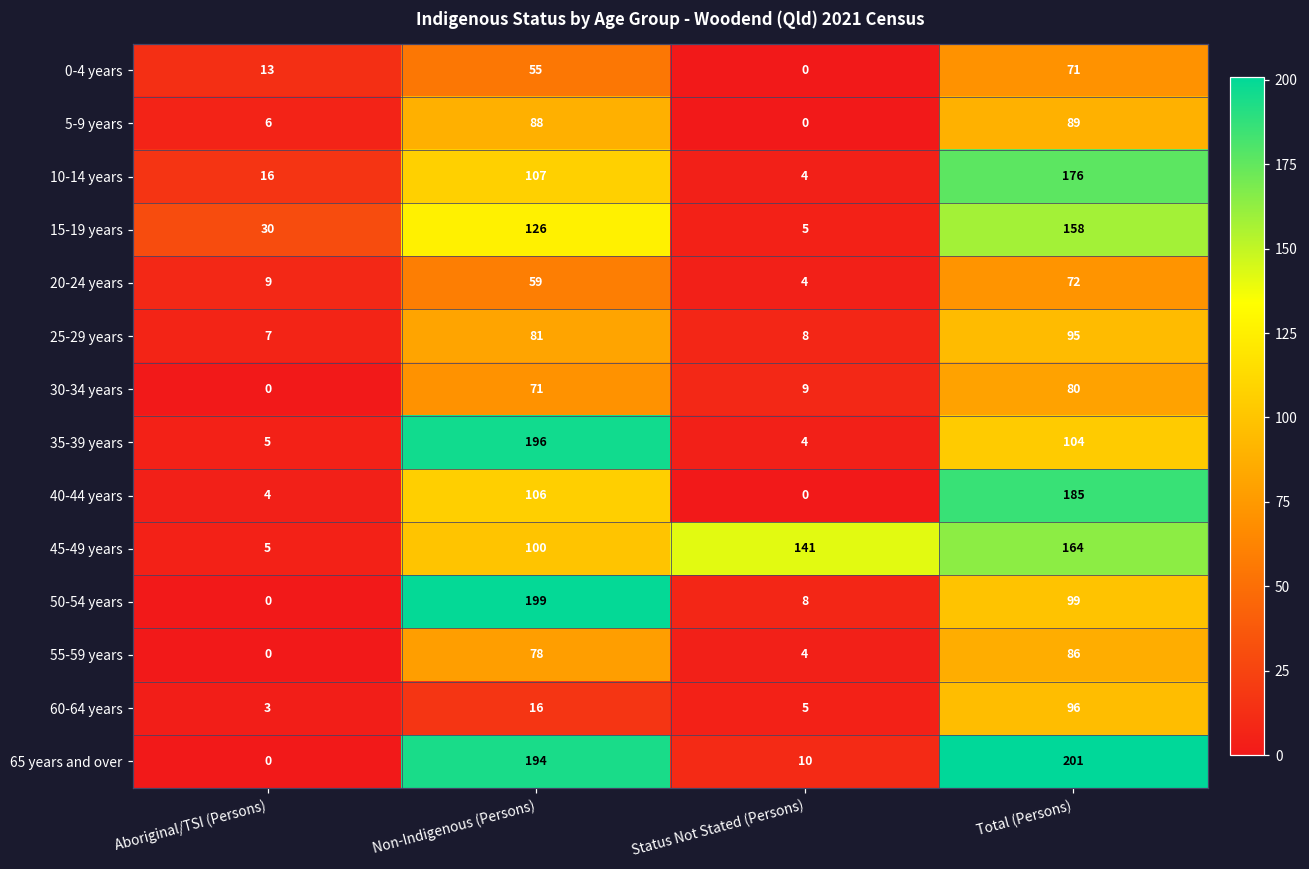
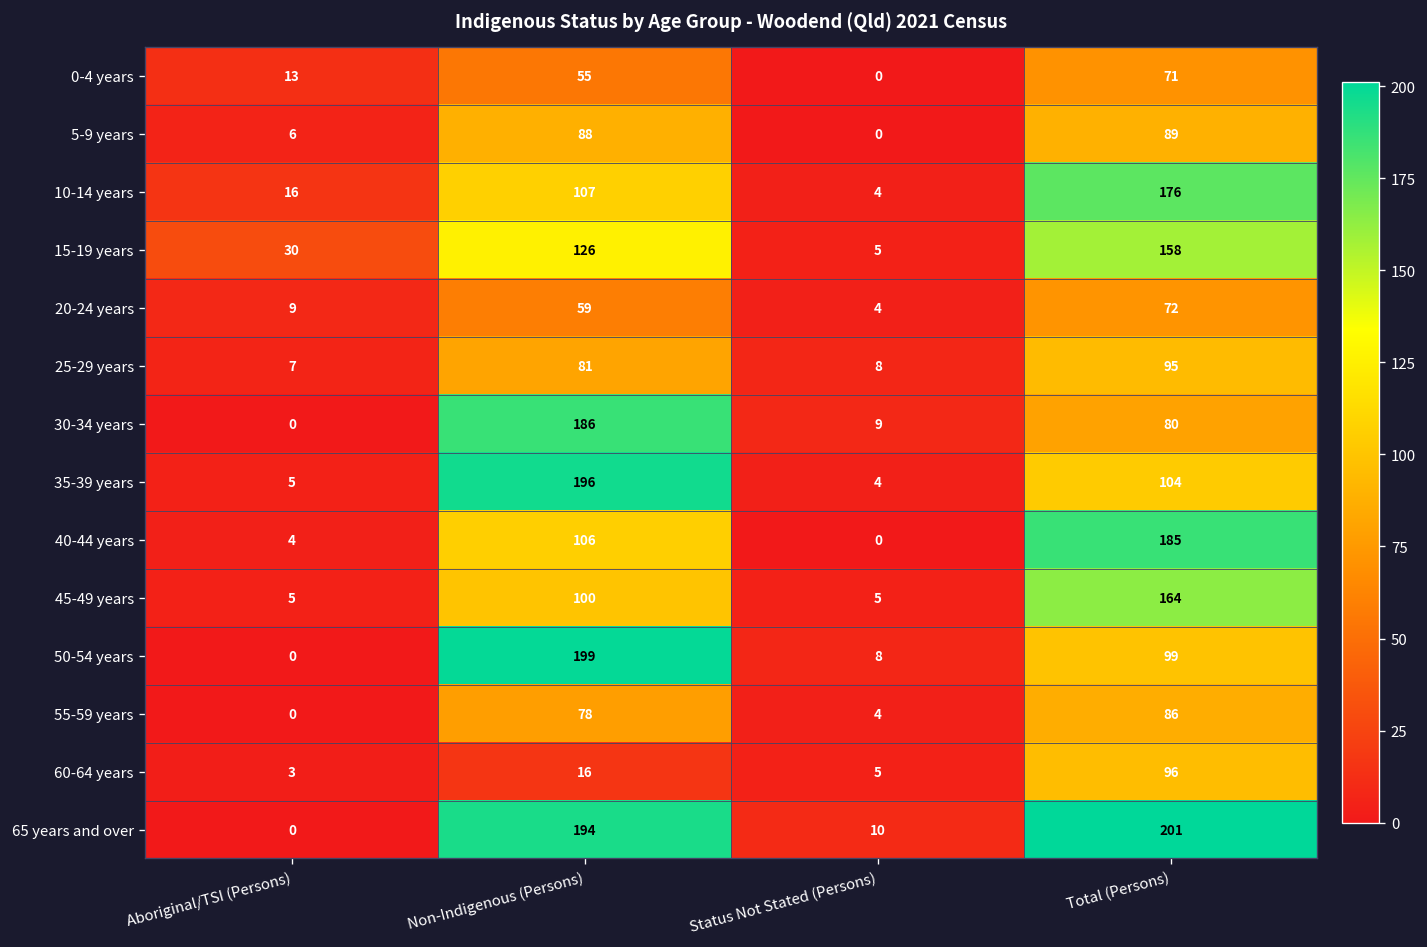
30-34 years, Non-Indigenous (Persons): 71 -> 186
45-49 years, Status Not Stated (Persons): 141 -> 5
